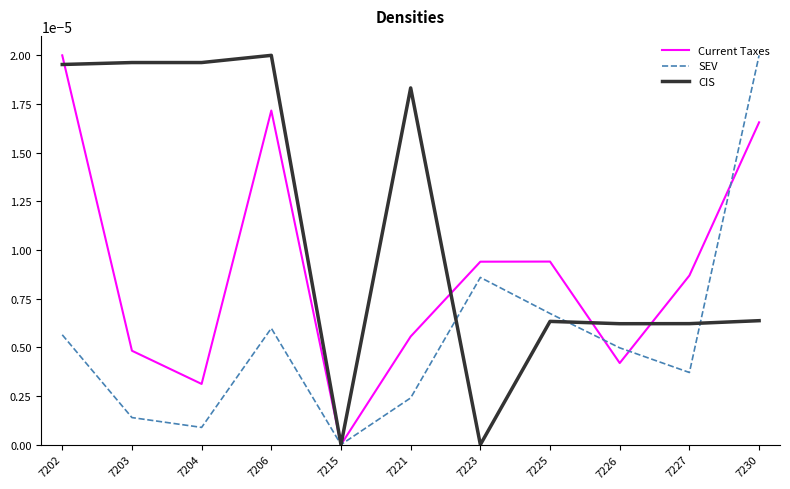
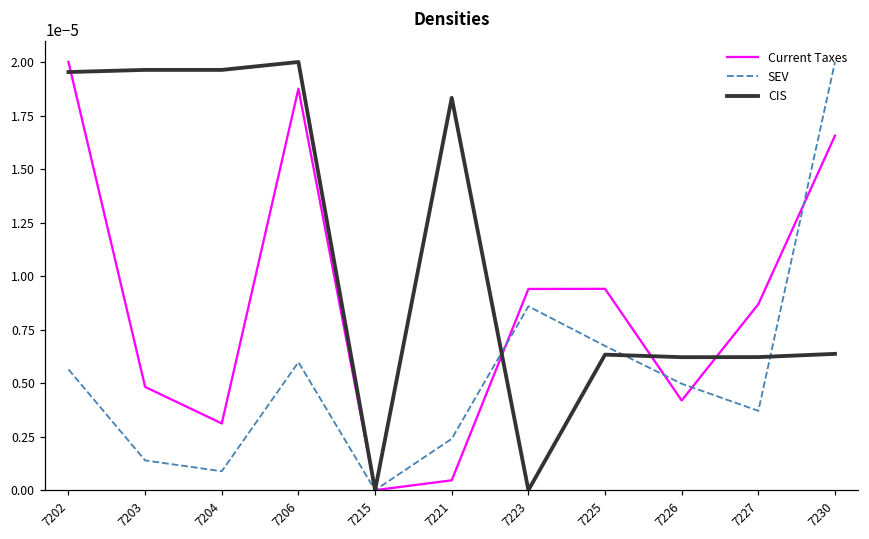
Current Taxes, 7206: 0.0000172 -> 0.0000188
Current Taxes, 7221: 0.0000056 -> 0.0000005
